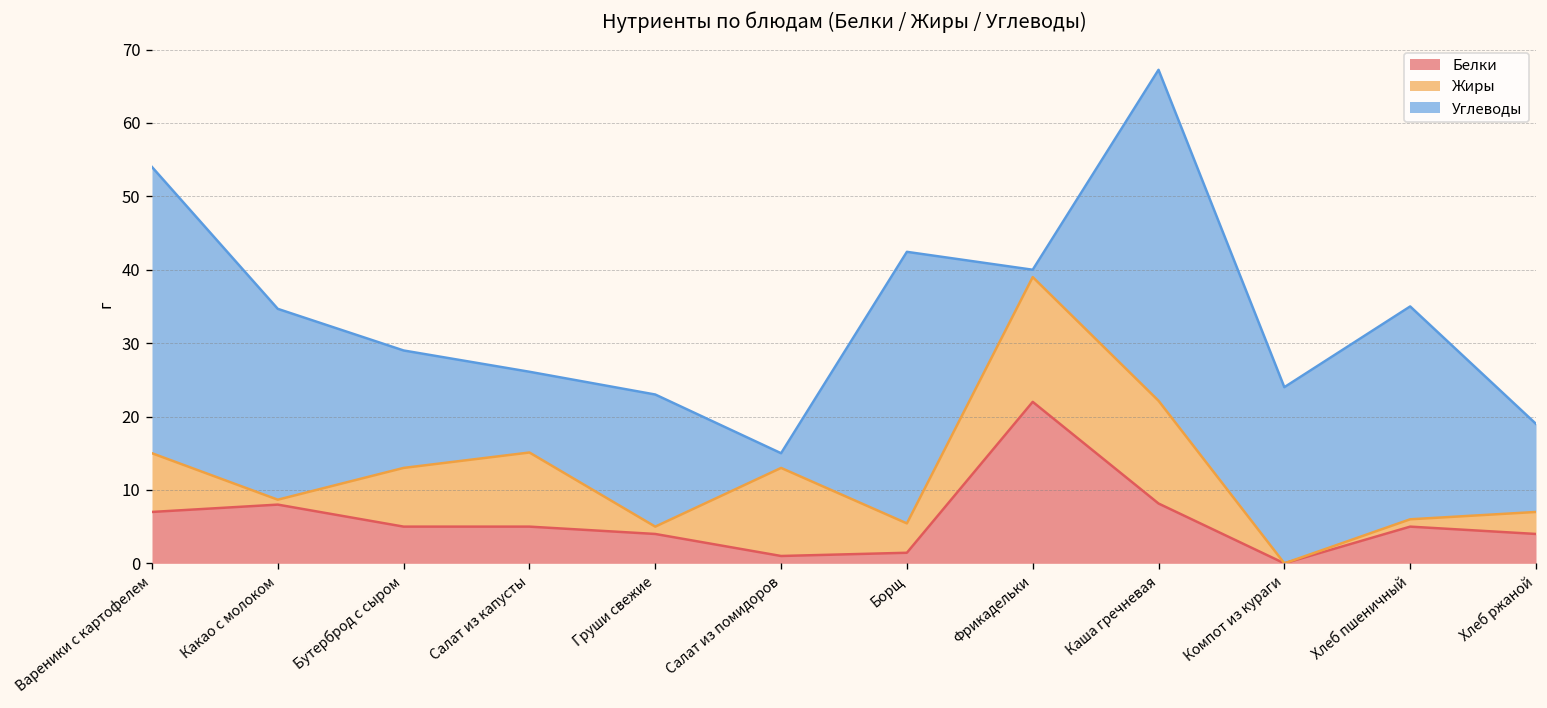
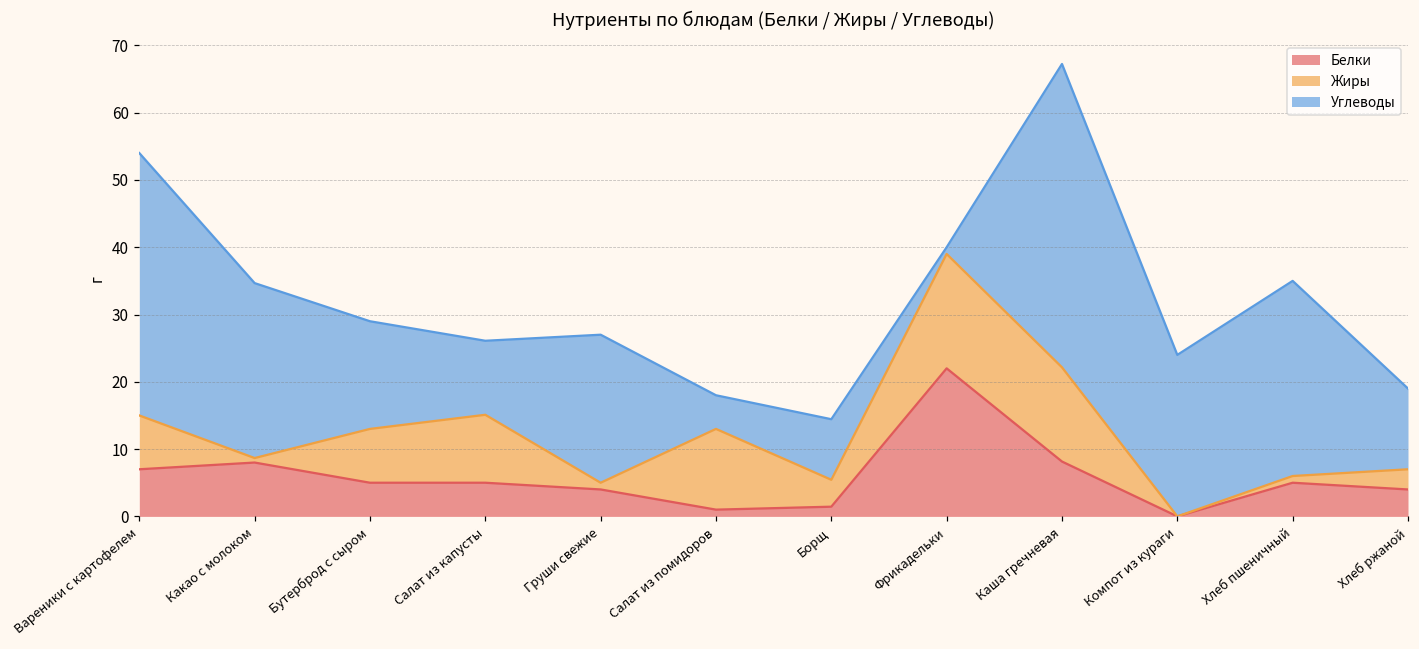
Углеводы, Груши свежие: 18 -> 22
Углеводы, Салат из помидоров: 2 -> 5
Углеводы, Борщ: 37 -> 9
